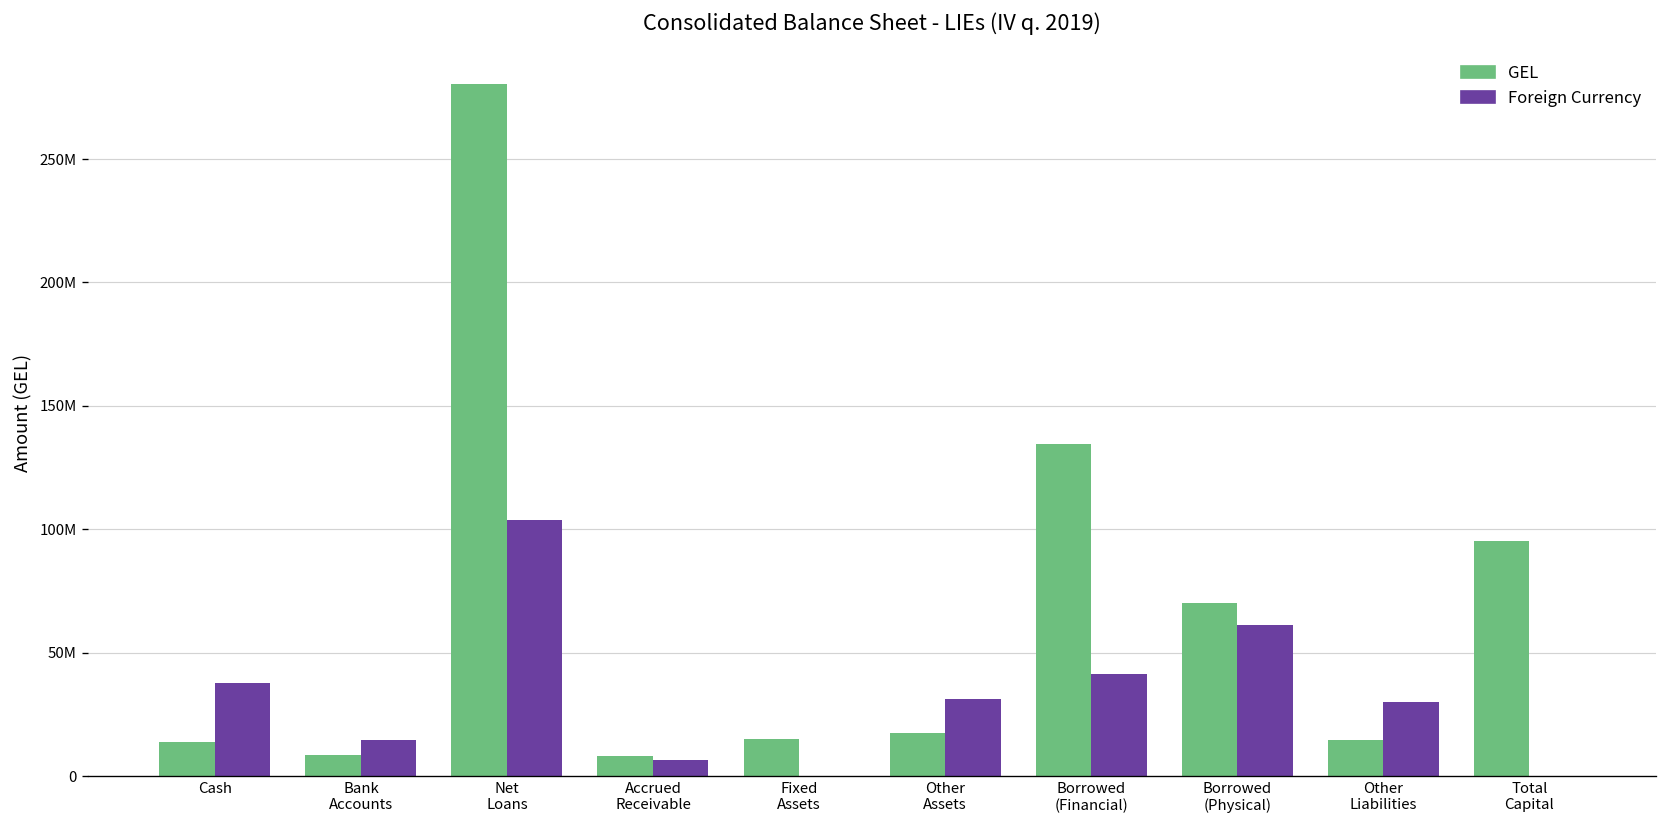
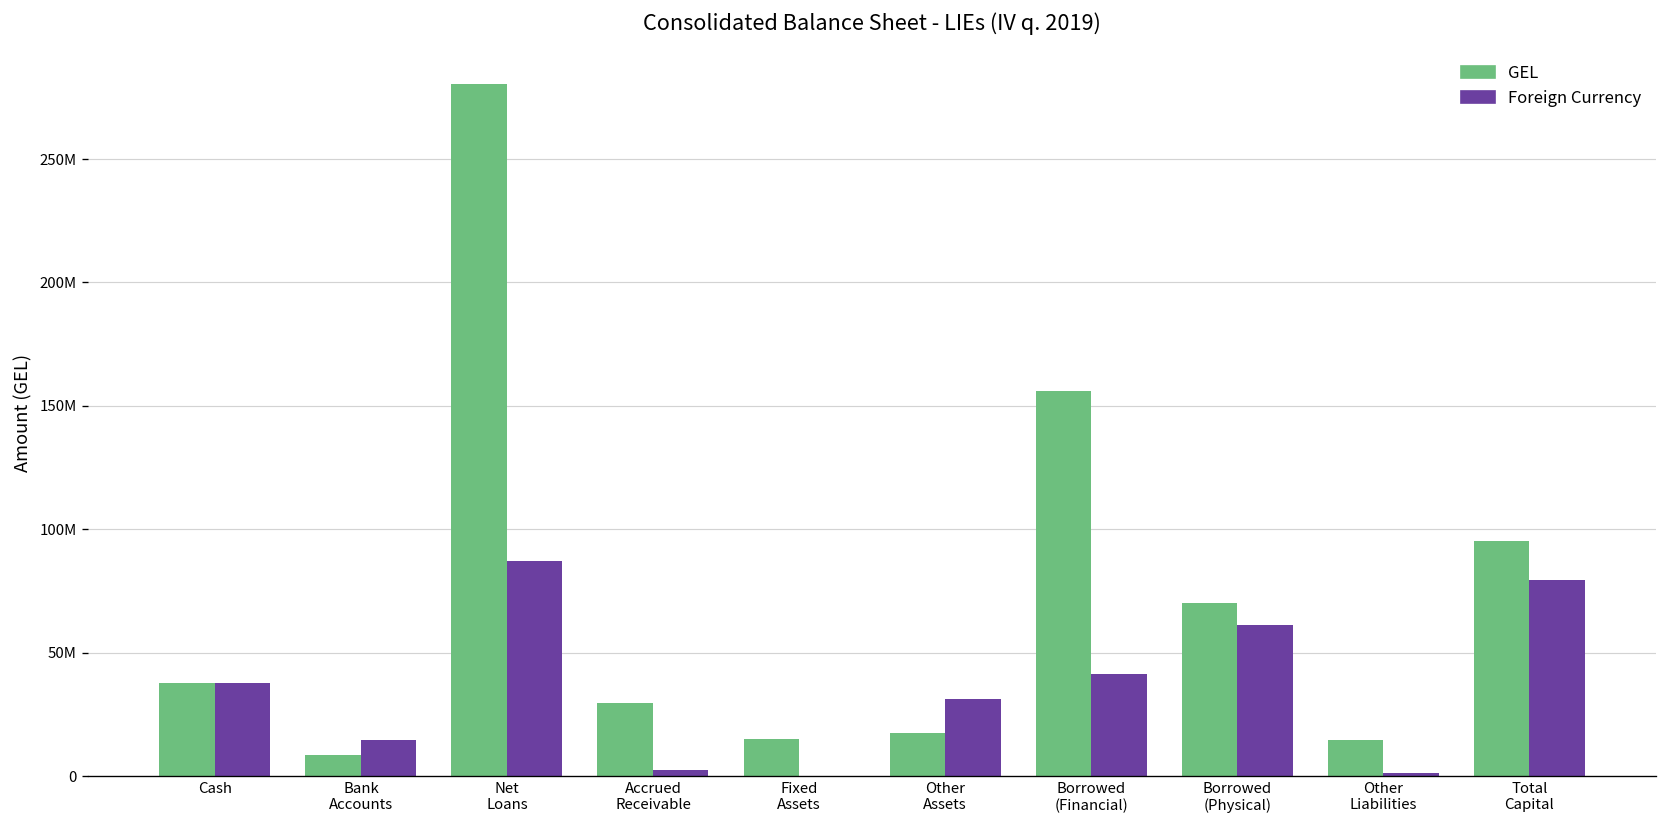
GEL, Cash: 14000000 -> 38000000
Foreign Currency, Net Loans: 104000000 -> 87000000
GEL, Accrued Receivable: 8000000 -> 30000000
Foreign Currency, Accrued Receivable: 7000000 -> 3000000
GEL, Borrowed (Financial): 135000000 -> 156000000
Foreign Currency, Other Liabilities: 30000000 -> 1000000
Foreign Currency, Total Capital: 0 -> 79000000
